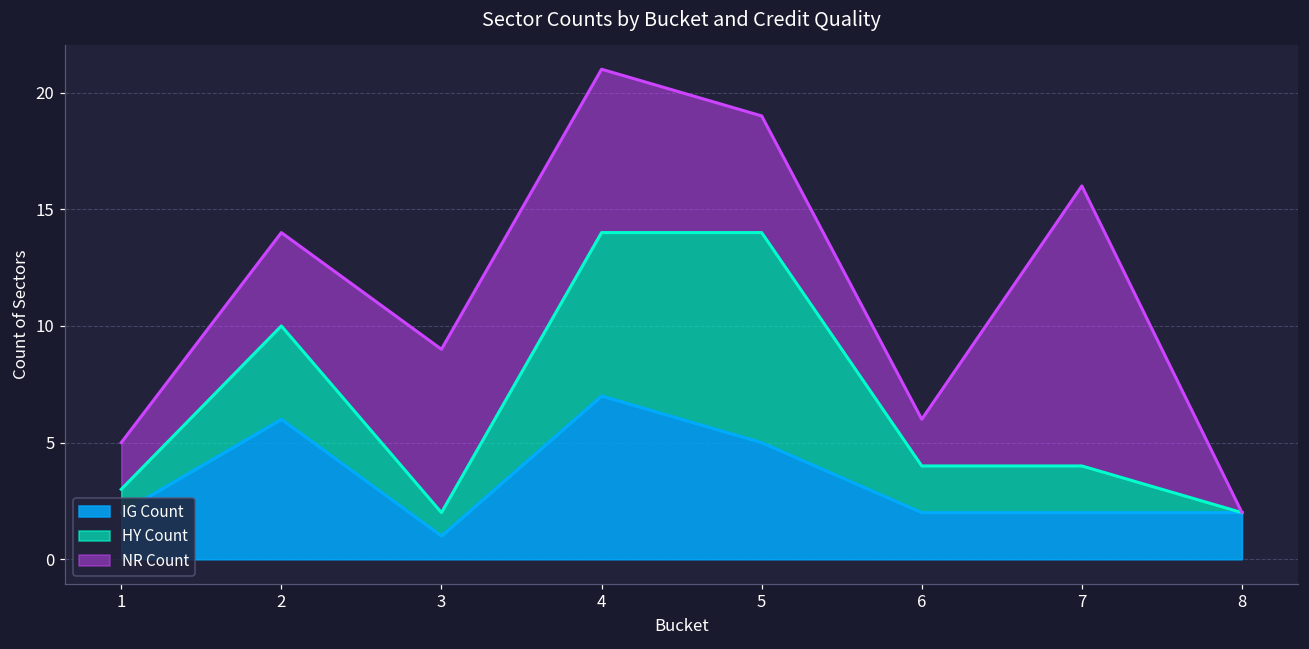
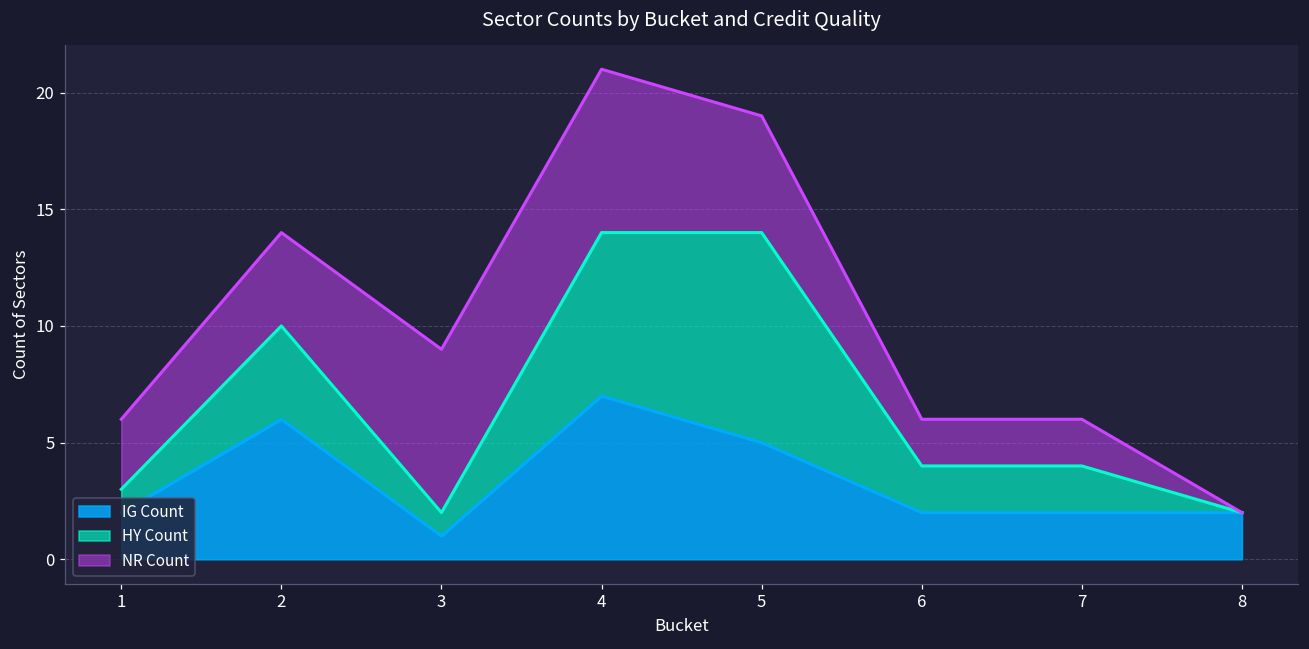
NR Count, 1: 2 -> 3
NR Count, 7: 12 -> 2
